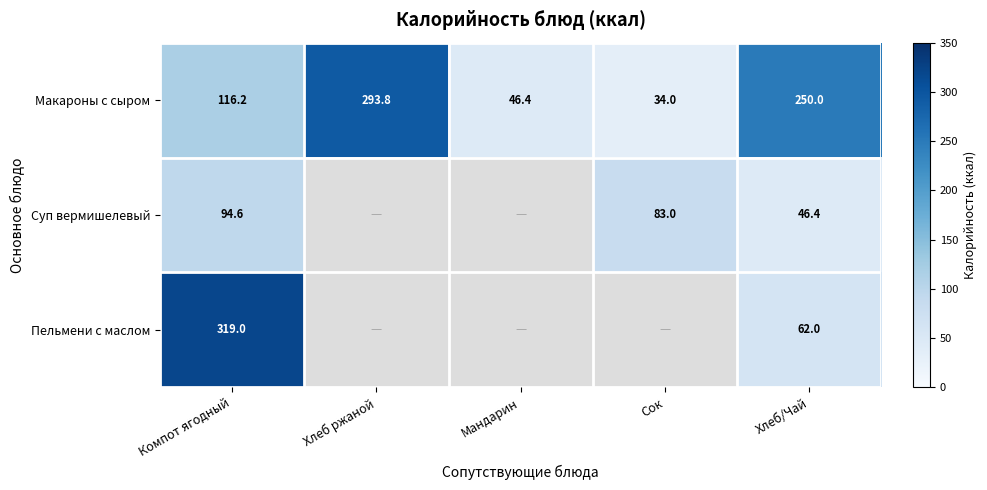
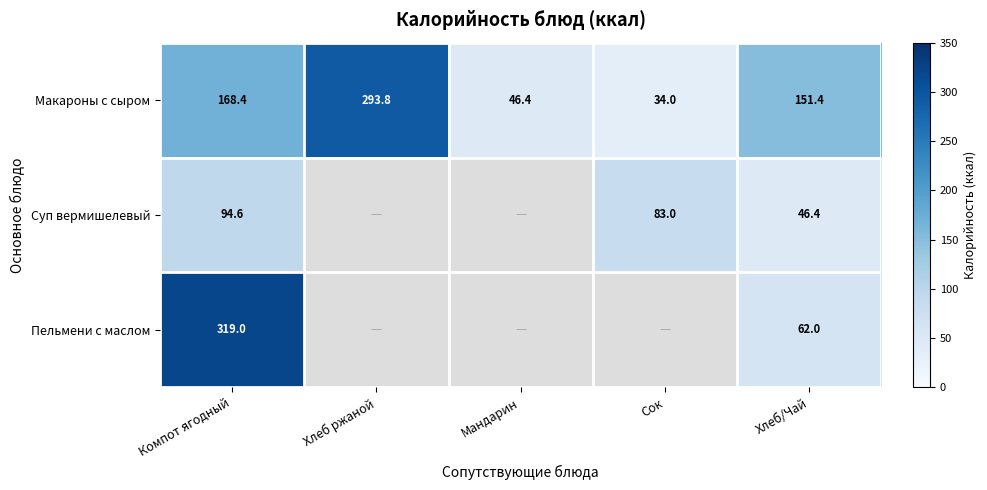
Макароны с сыром, Компот ягодный: 116.2 -> 168.4
Макароны с сыром, Хлеб/Чай: 250.0 -> 151.4
